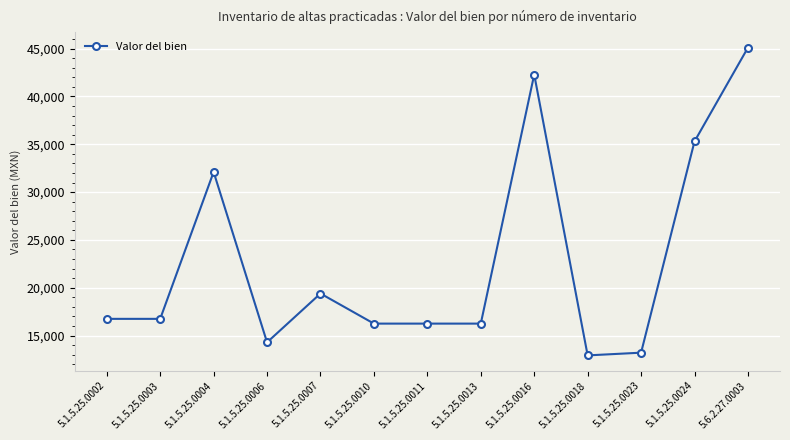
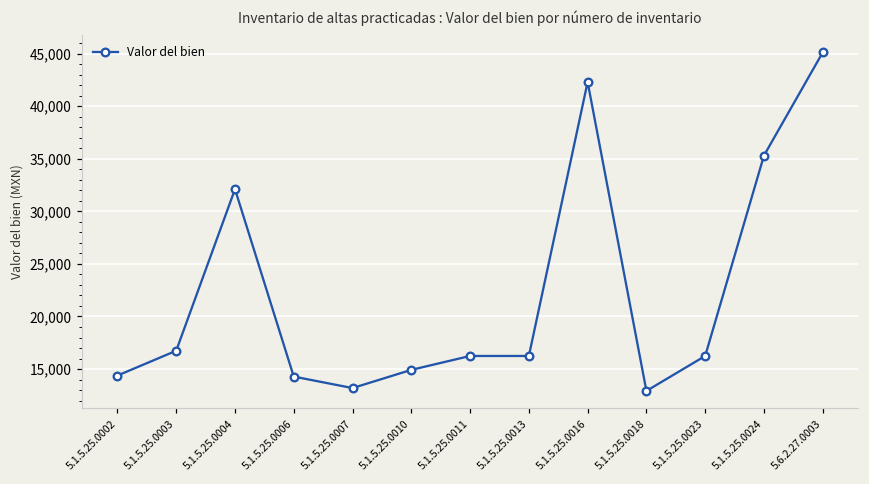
5.1.5.25.0002: 17,000 -> 14,000
5.1.5.25.0007: 19,000 -> 13,000
5.1.5.25.0010: 16,000 -> 15,000
5.1.5.25.0023: 13,000 -> 16,000
